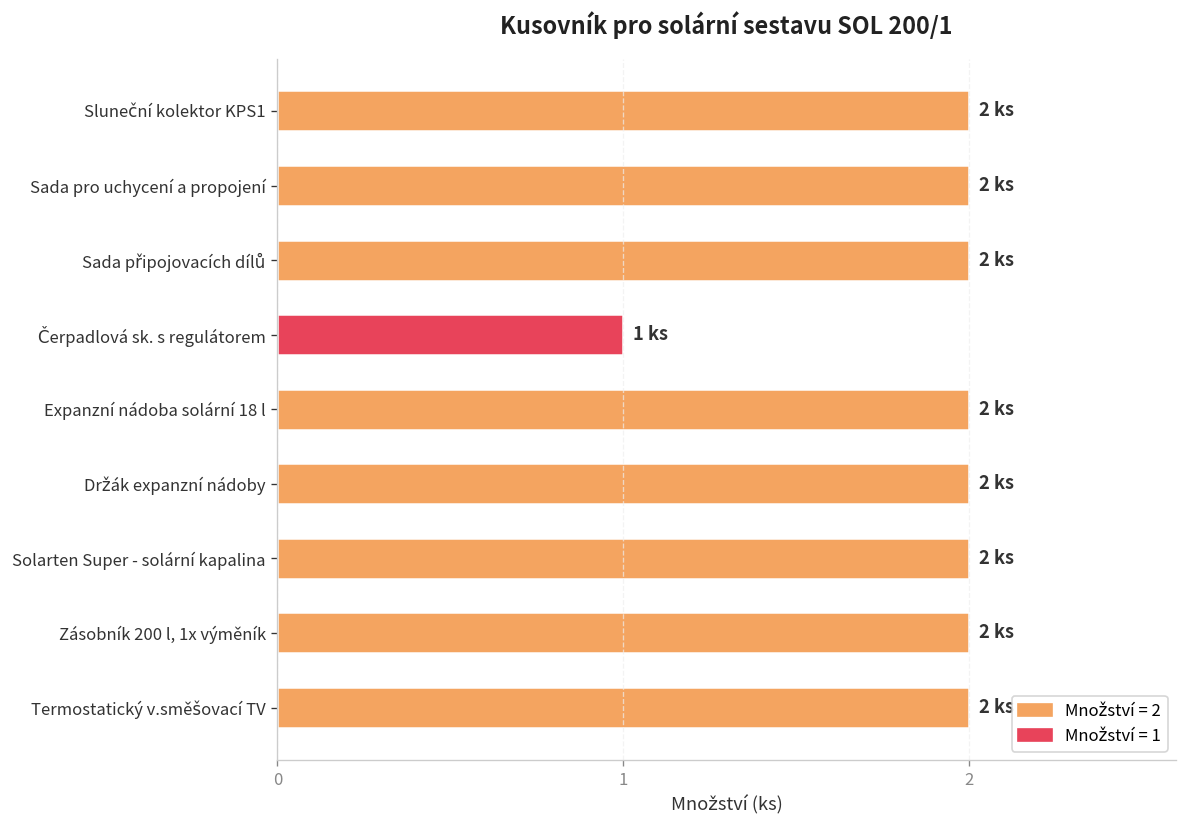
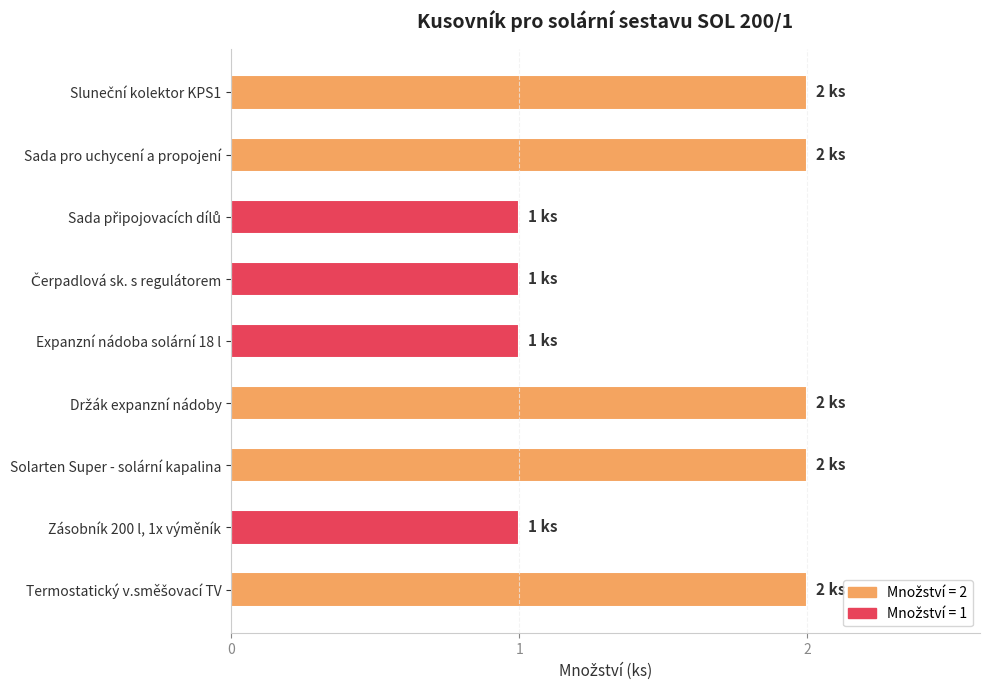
Sada připojovacích dílů: 2 -> 1
Expanzní nádoba solární 18 l: 2 -> 1
Zásobník 200 l, 1x výměník: 2 -> 1
